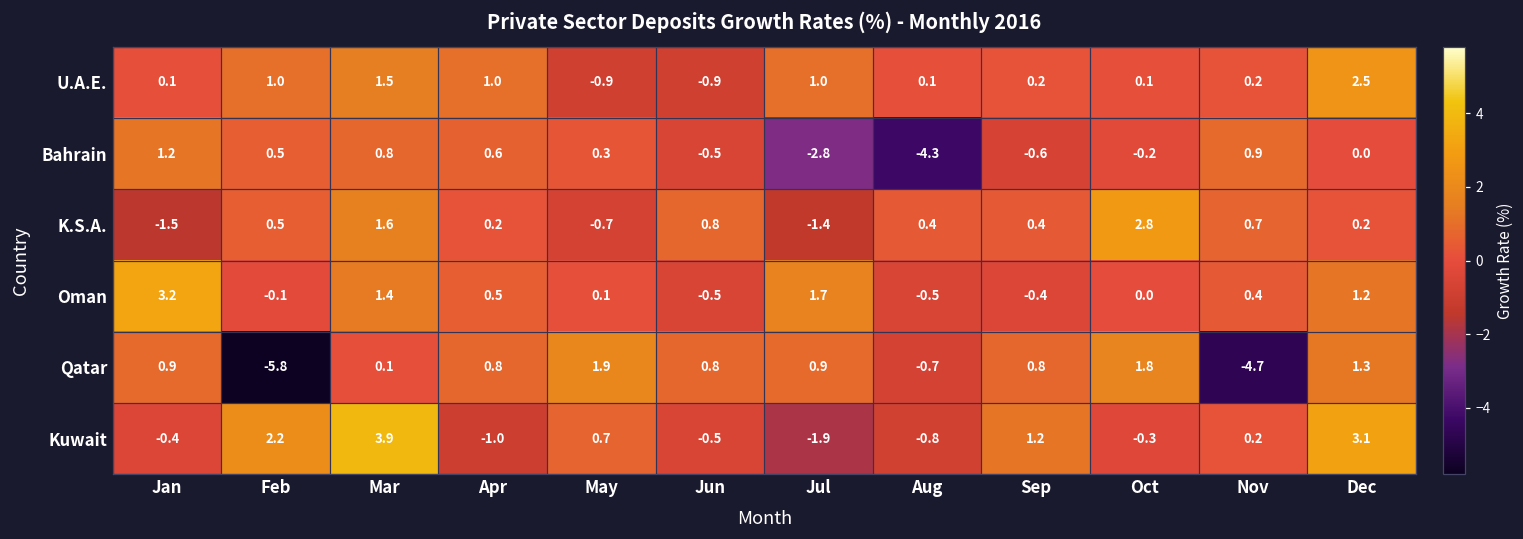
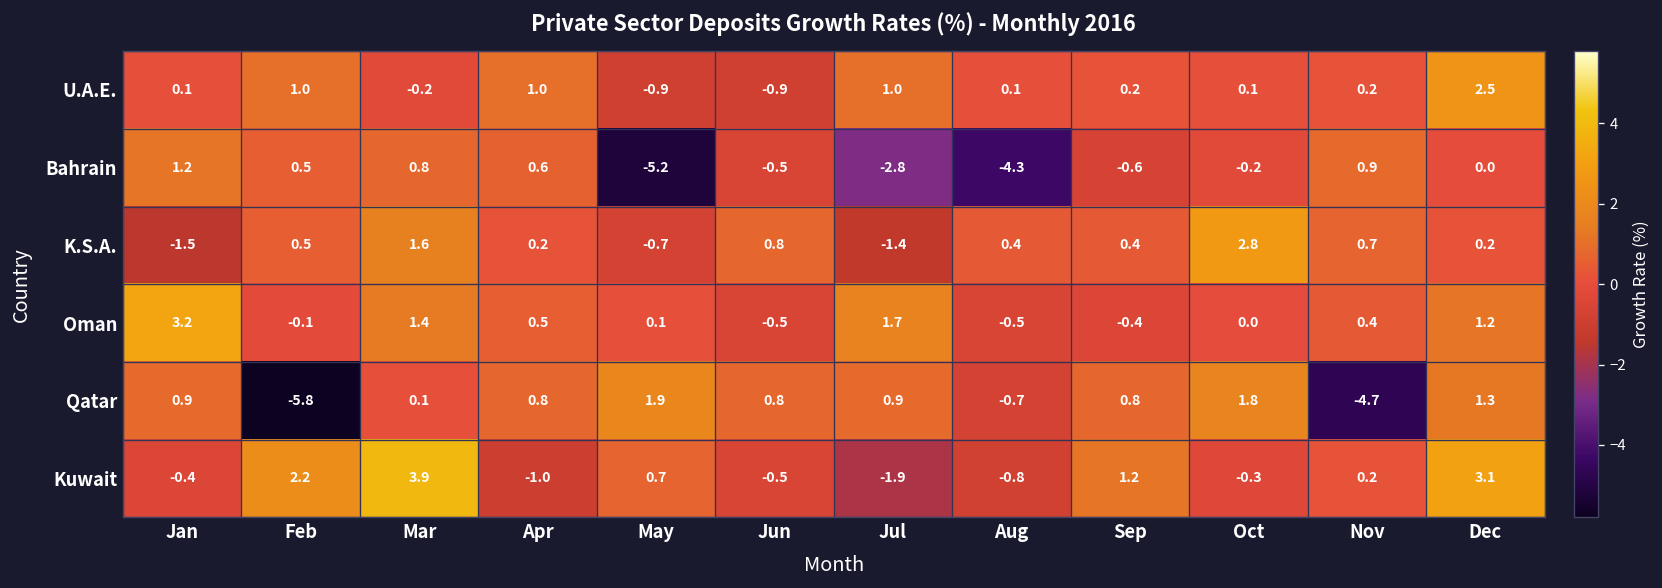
U.A.E., Mar: 1.5 -> -0.2
Bahrain, May: 0.3 -> -5.2
